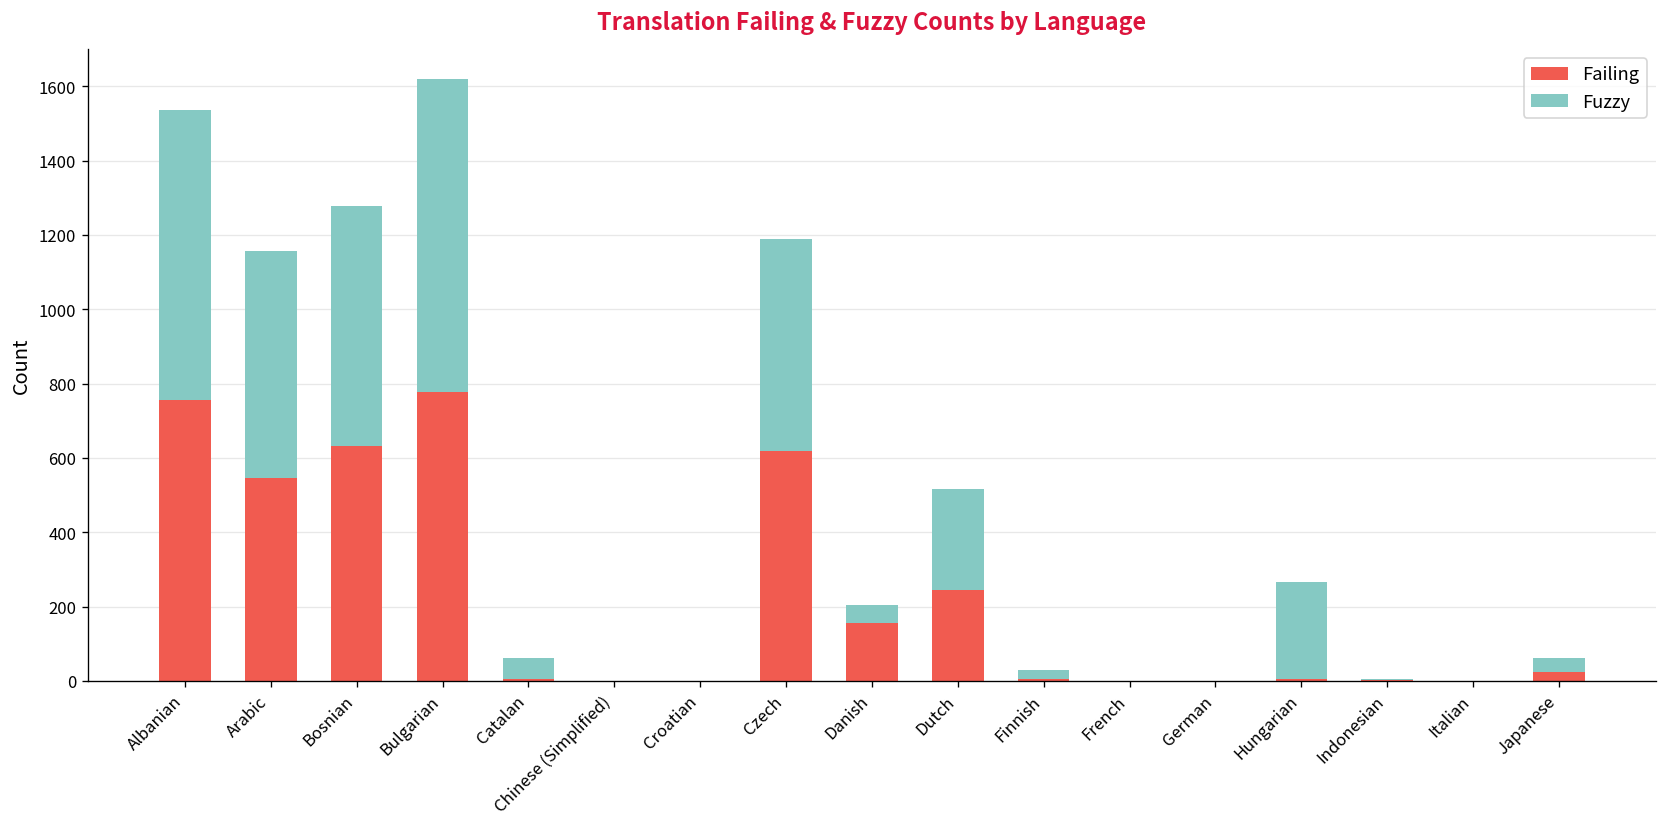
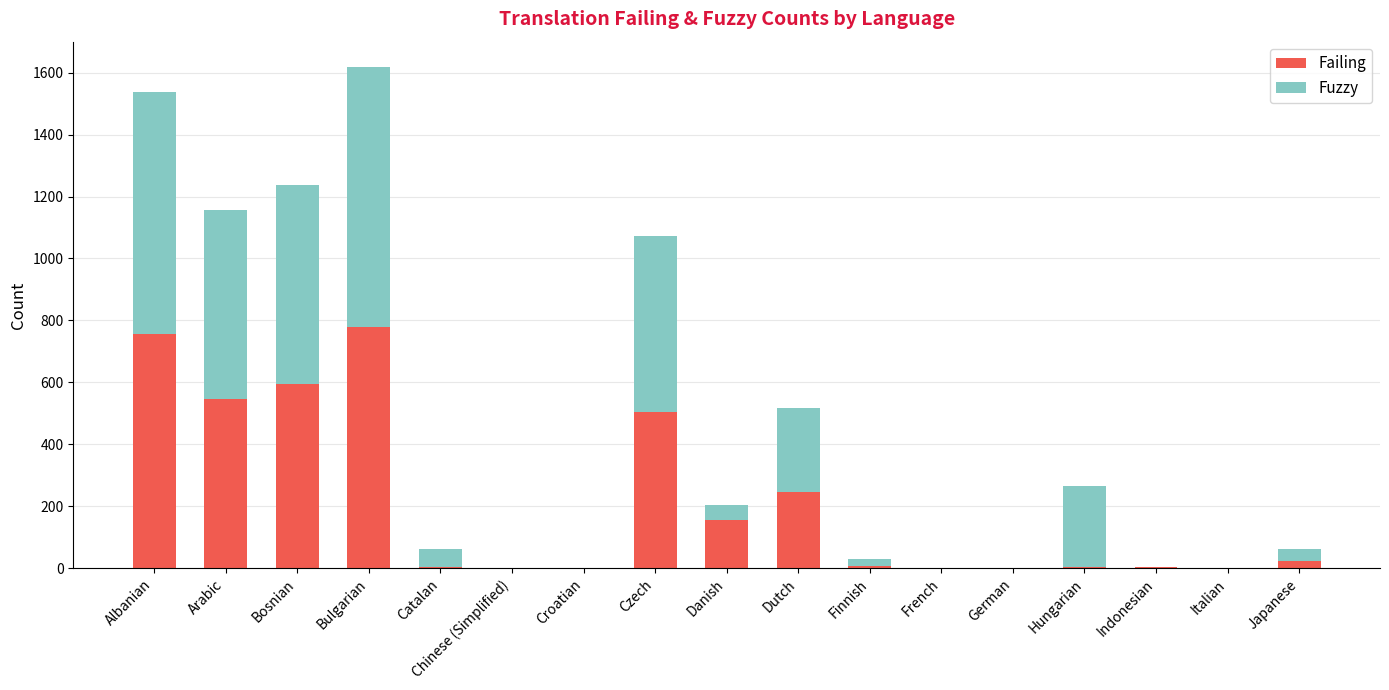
Failing, Bosnian: 630 -> 590
Failing, Czech: 620 -> 510
